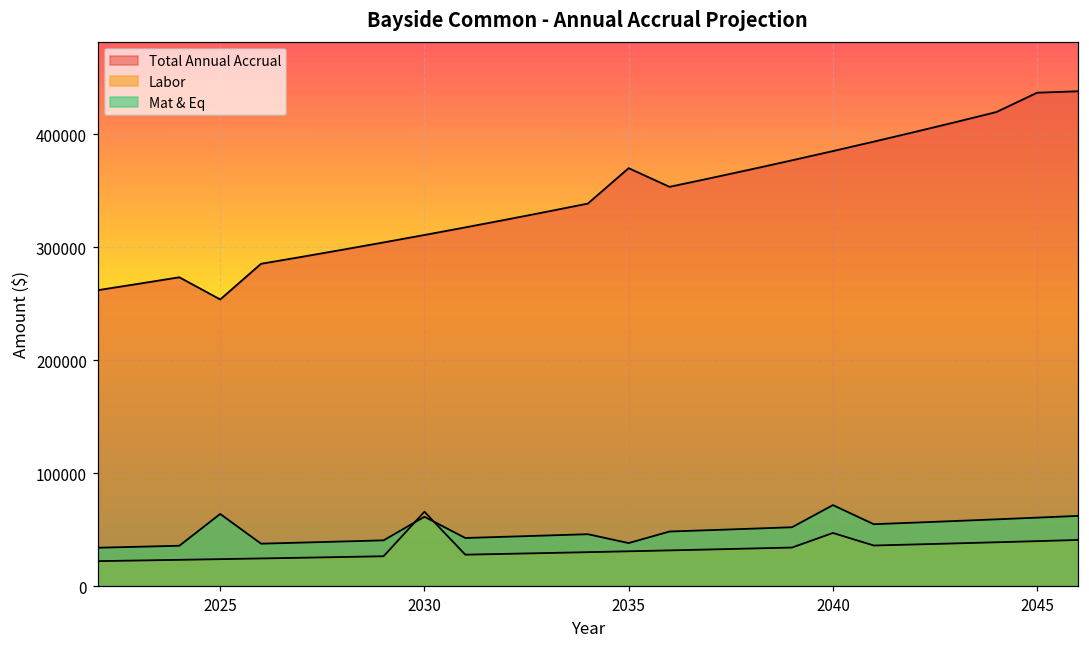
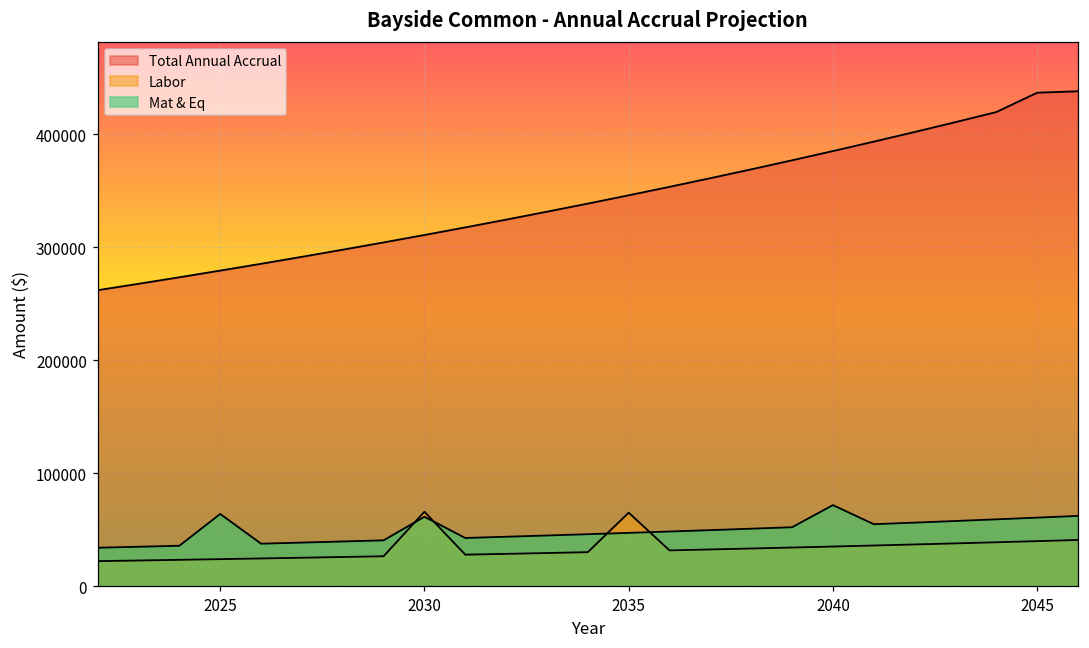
Total Annual Accrual, 2025: 254000 -> 279000
Total Annual Accrual, 2035: 370000 -> 346000
Labor, 2035: 31000 -> 65000
Mat & Eq, 2035: 38000 -> 47000
Labor, 2040: 47000 -> 35000
